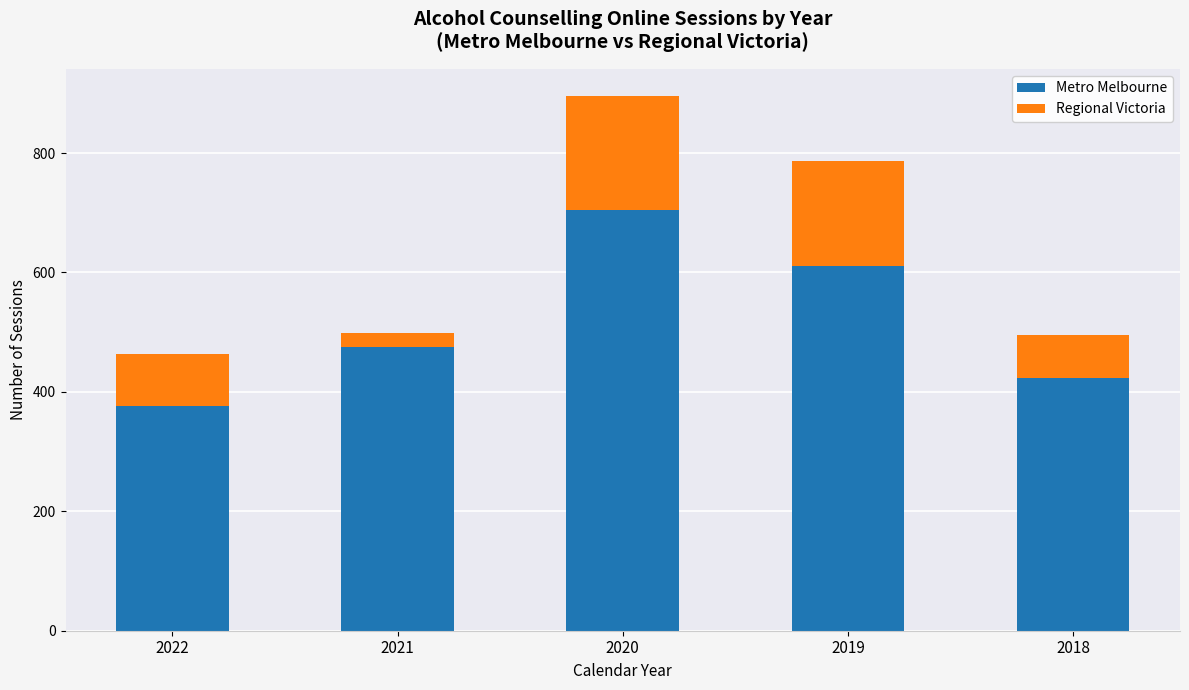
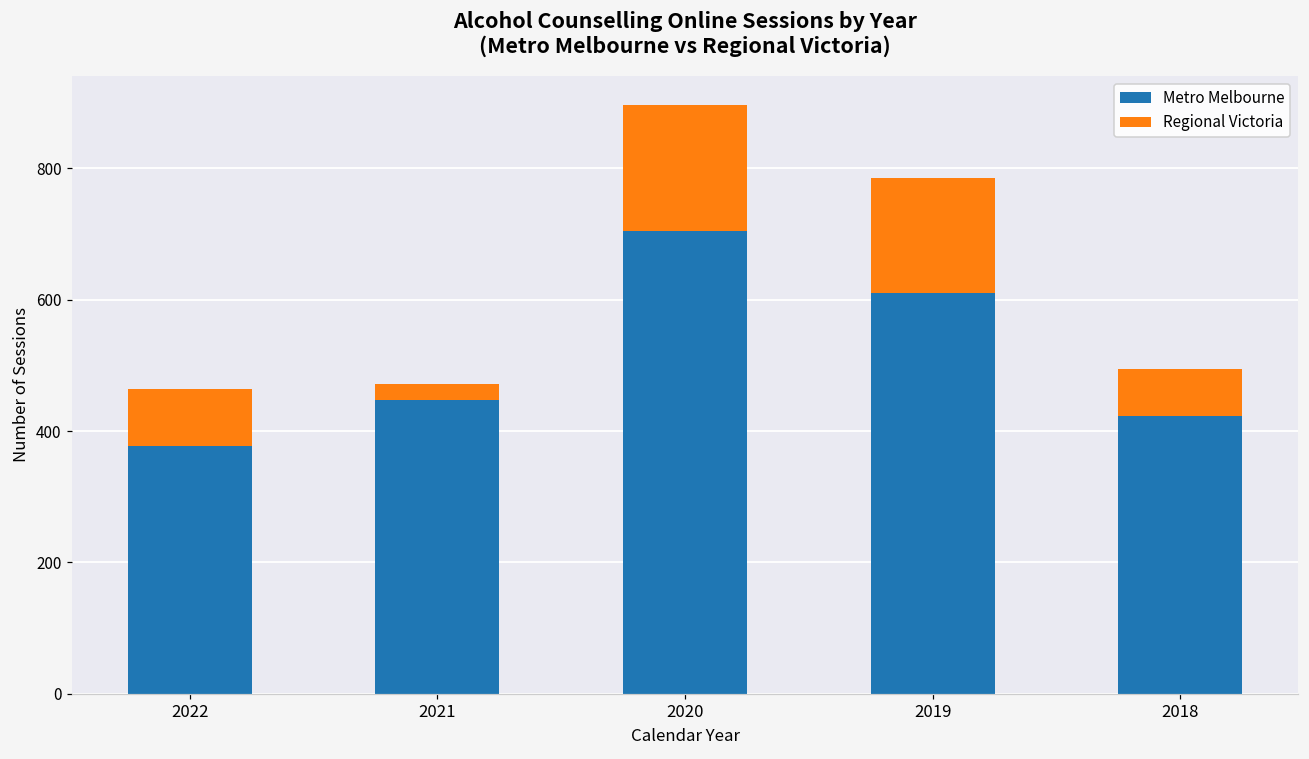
Metro Melbourne, 2021: 480 -> 450
